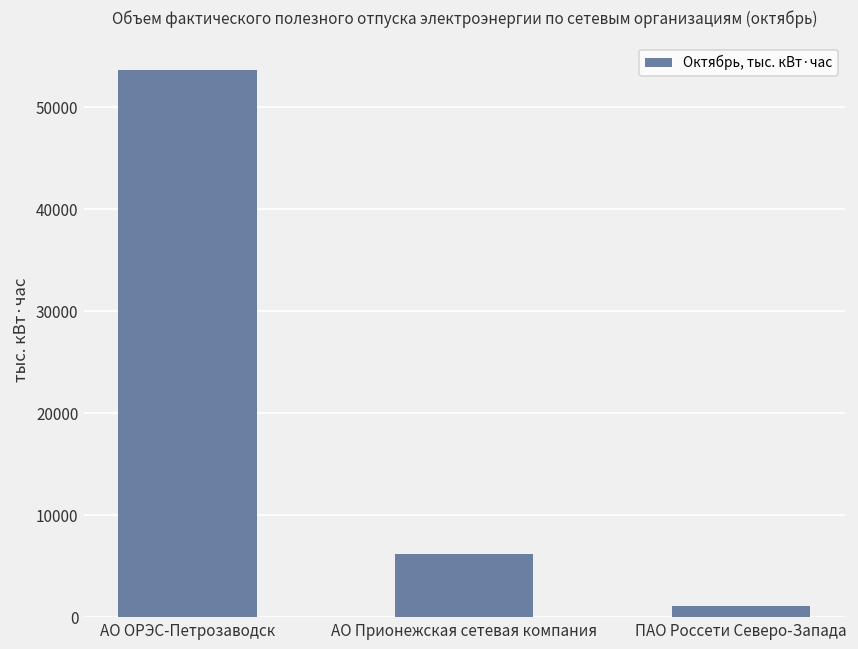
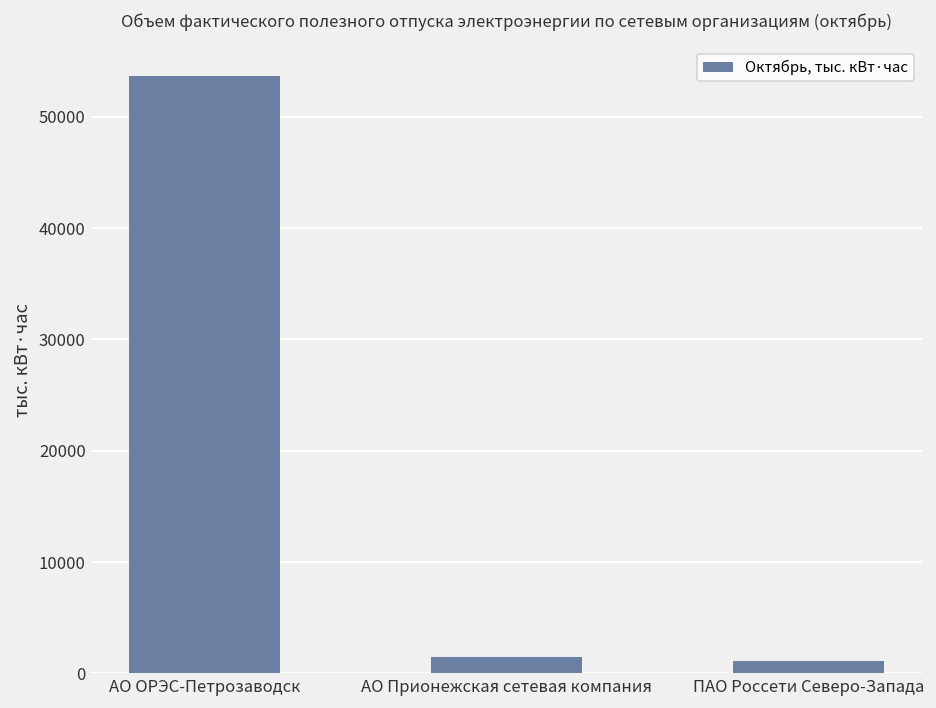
АО Прионежская сетевая компания: 6000 -> 1000
